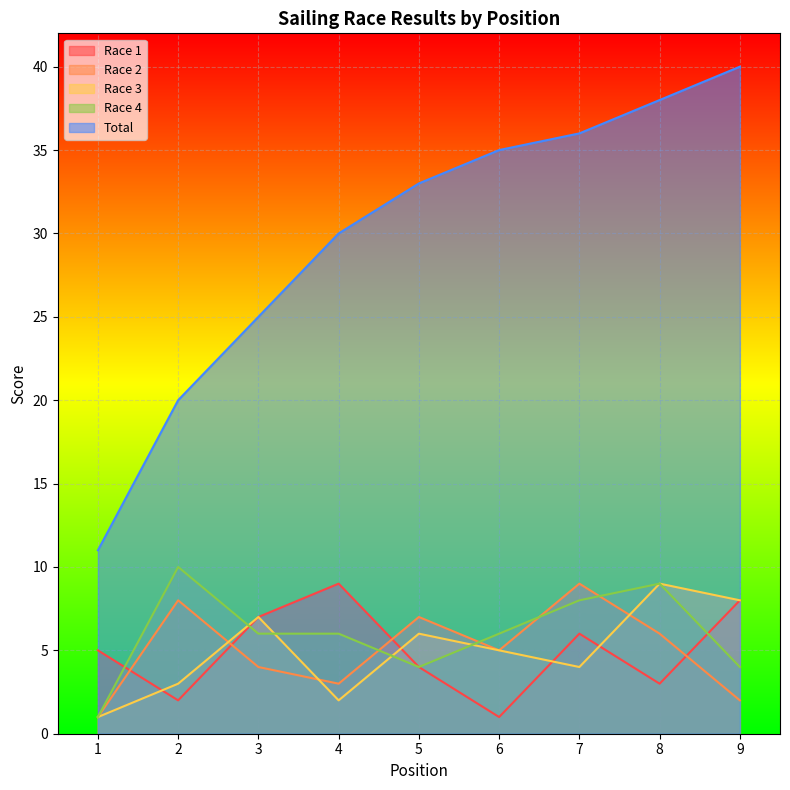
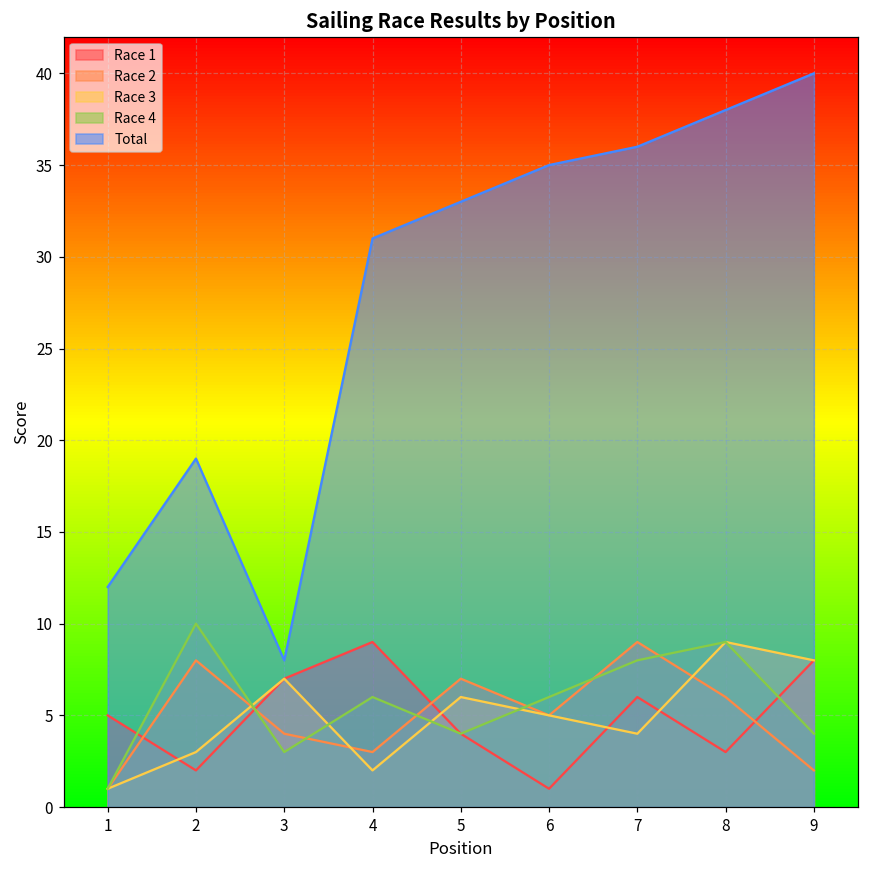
Total, 1: 11 -> 12
Total, 2: 20 -> 19
Race 4, 3: 6 -> 3
Total, 3: 25 -> 8
Total, 4: 30 -> 31
